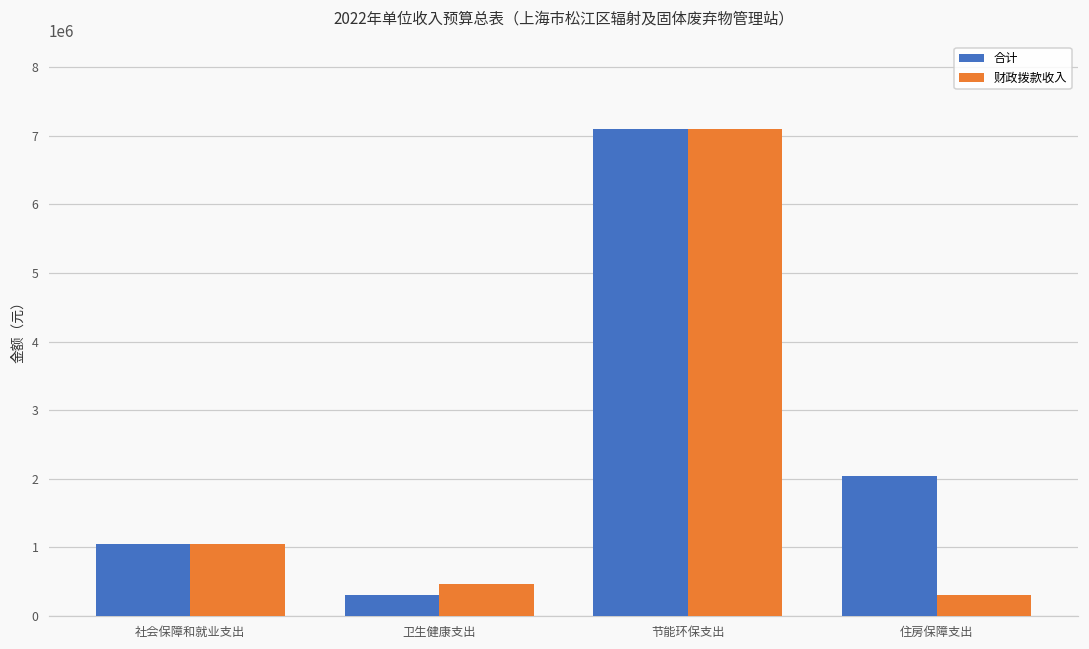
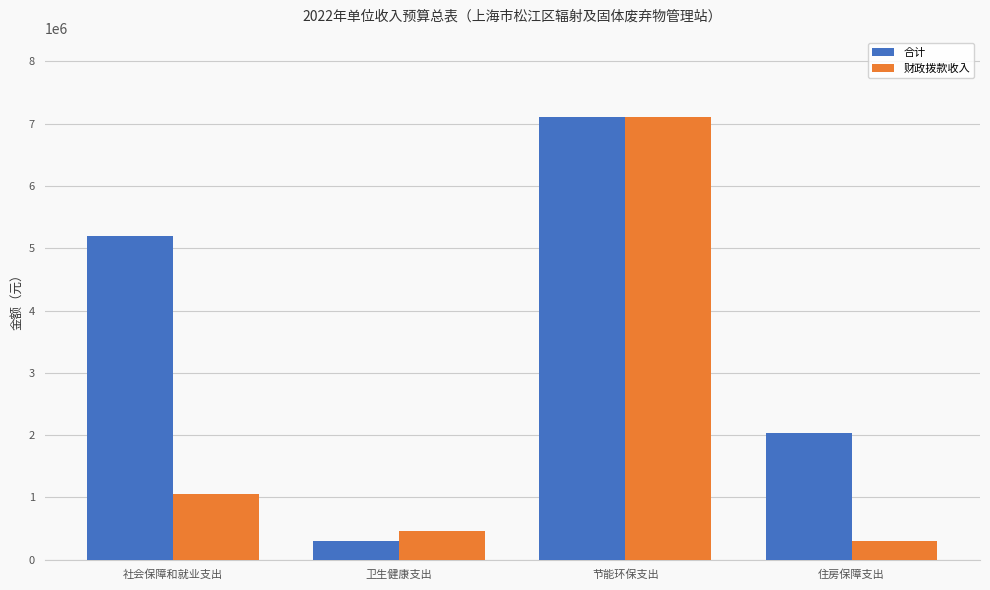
合计, 社会保障和就业支出: 1000000 -> 5200000
